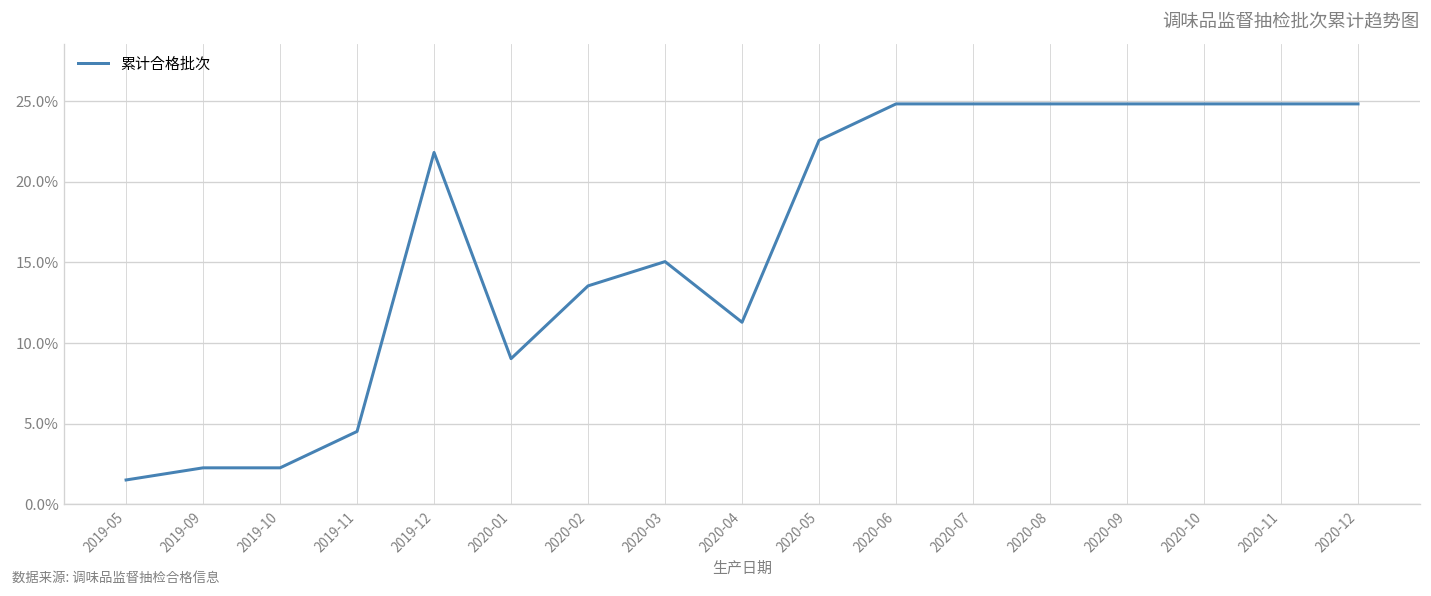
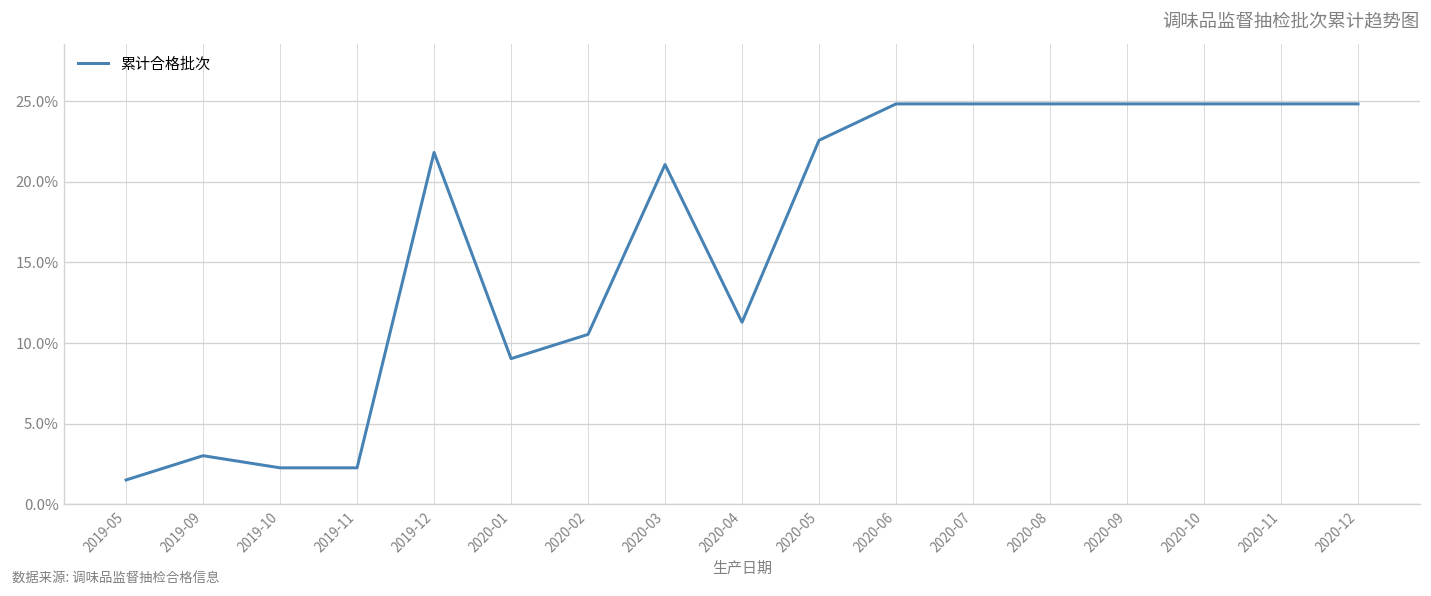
2019-09: 2.3% -> 3.0%
2019-11: 4.5% -> 2.3%
2020-02: 13.5% -> 10.5%
2020-03: 15.0% -> 21.1%
